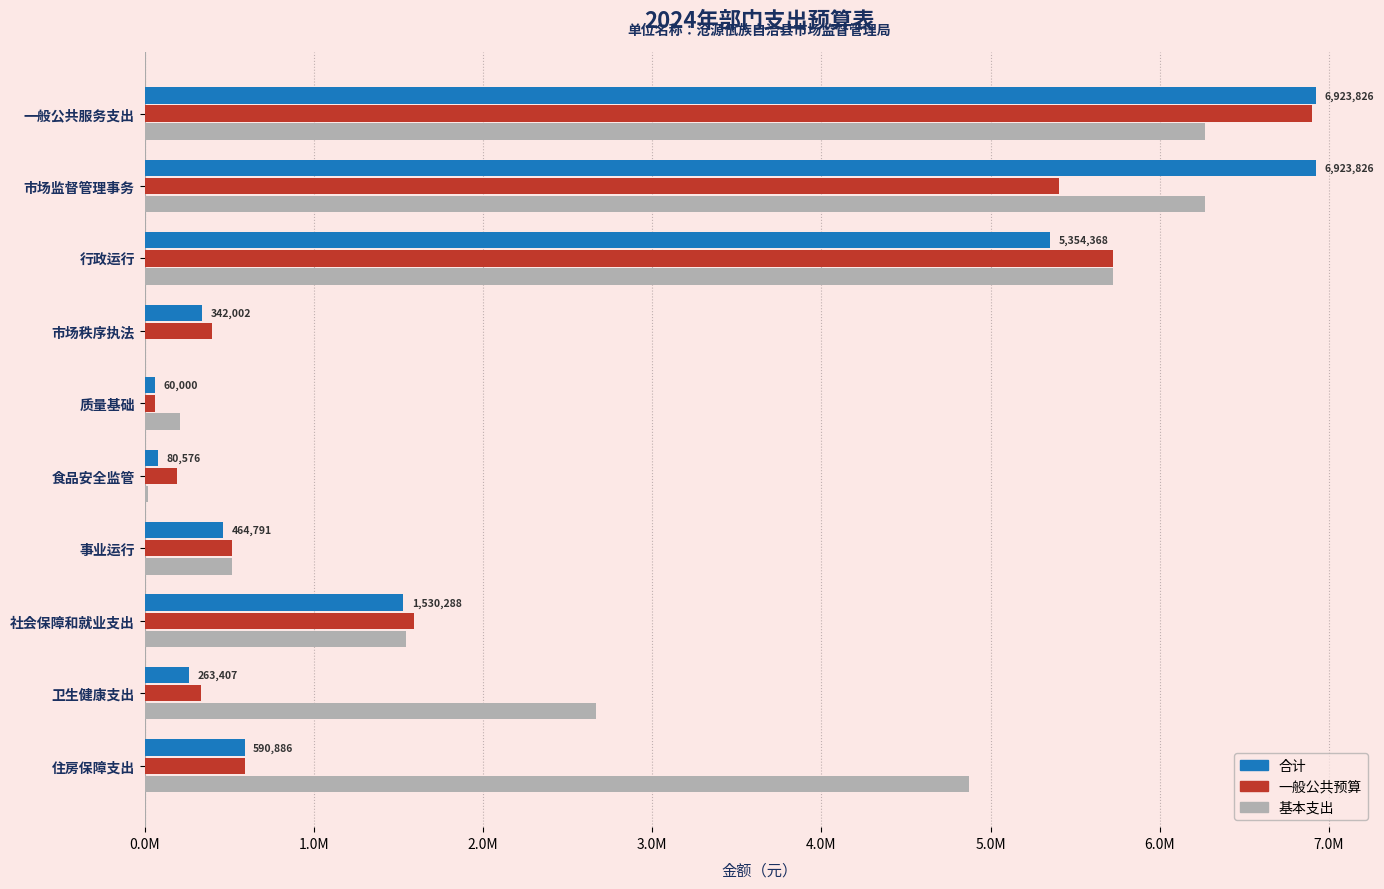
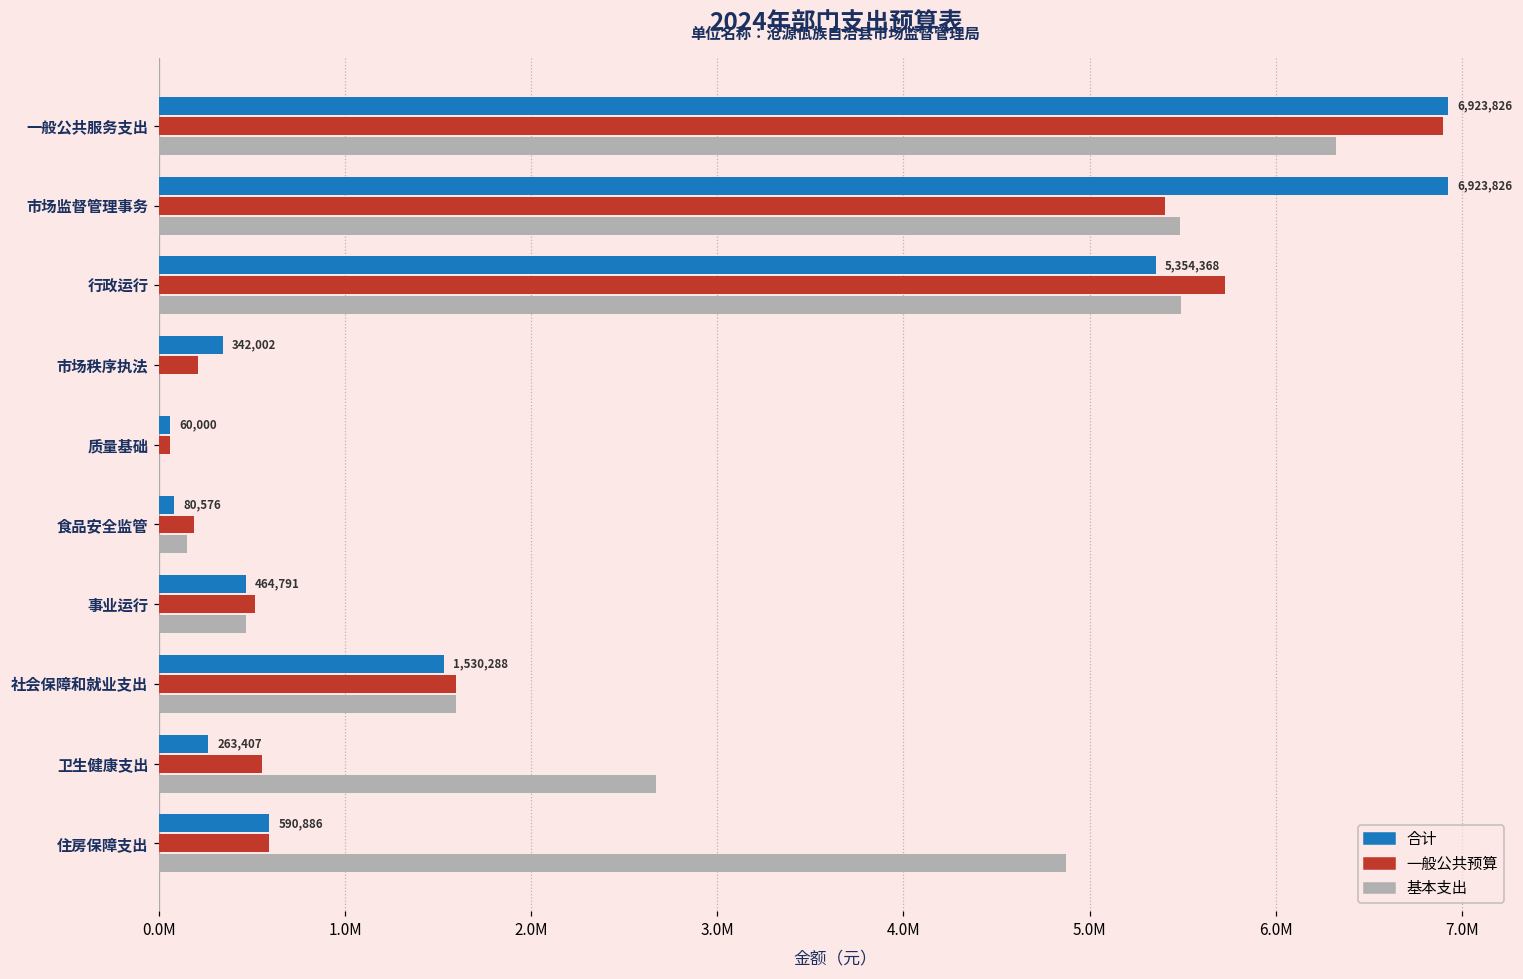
基本支出, 一般公共服务支出: 6270000 -> 6320000
基本支出, 市场监督管理事务: 6270000 -> 5480000
基本支出, 行政运行: 5730000 -> 5490000
一般公共预算, 市场秩序执法: 400000 -> 210000
基本支出, 质量基础: 210000 -> 0
基本支出, 食品安全监管: 20000 -> 150000
基本支出, 事业运行: 520000 -> 470000
基本支出, 社会保障和就业支出: 1540000 -> 1590000
一般公共预算, 卫生健康支出: 330000 -> 550000
